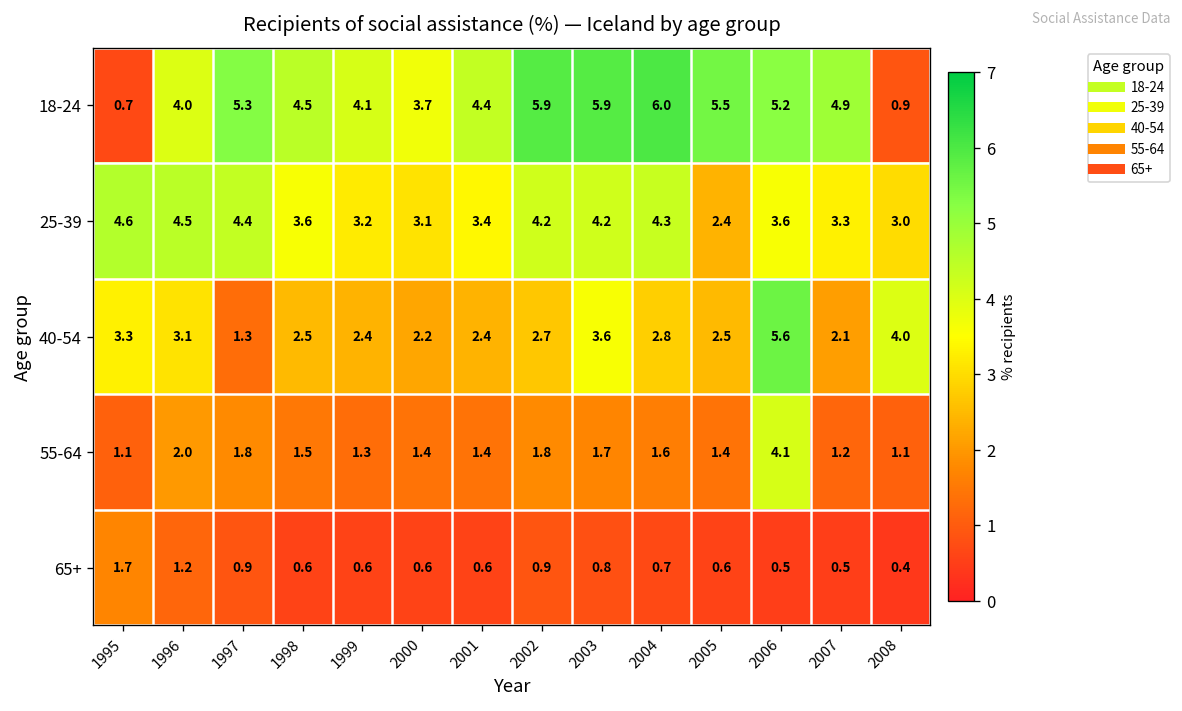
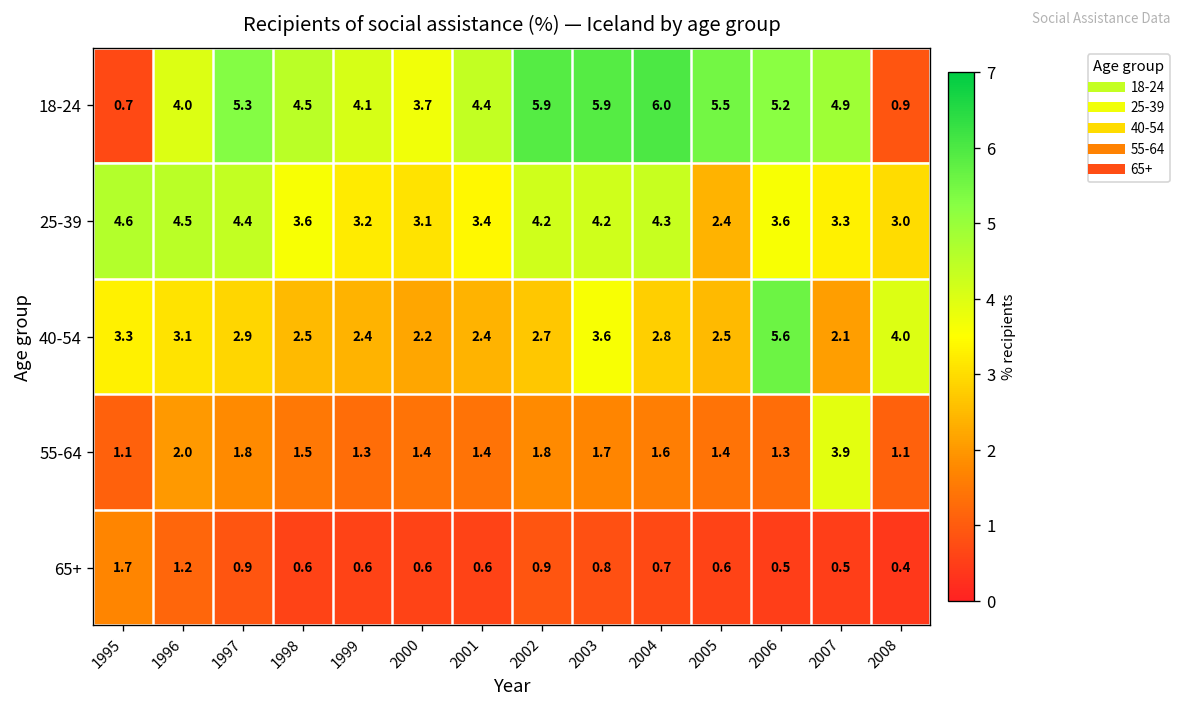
40-54, 1997: 1.3 -> 2.9
55-64, 2006: 4.1 -> 1.3
55-64, 2007: 1.2 -> 3.9
